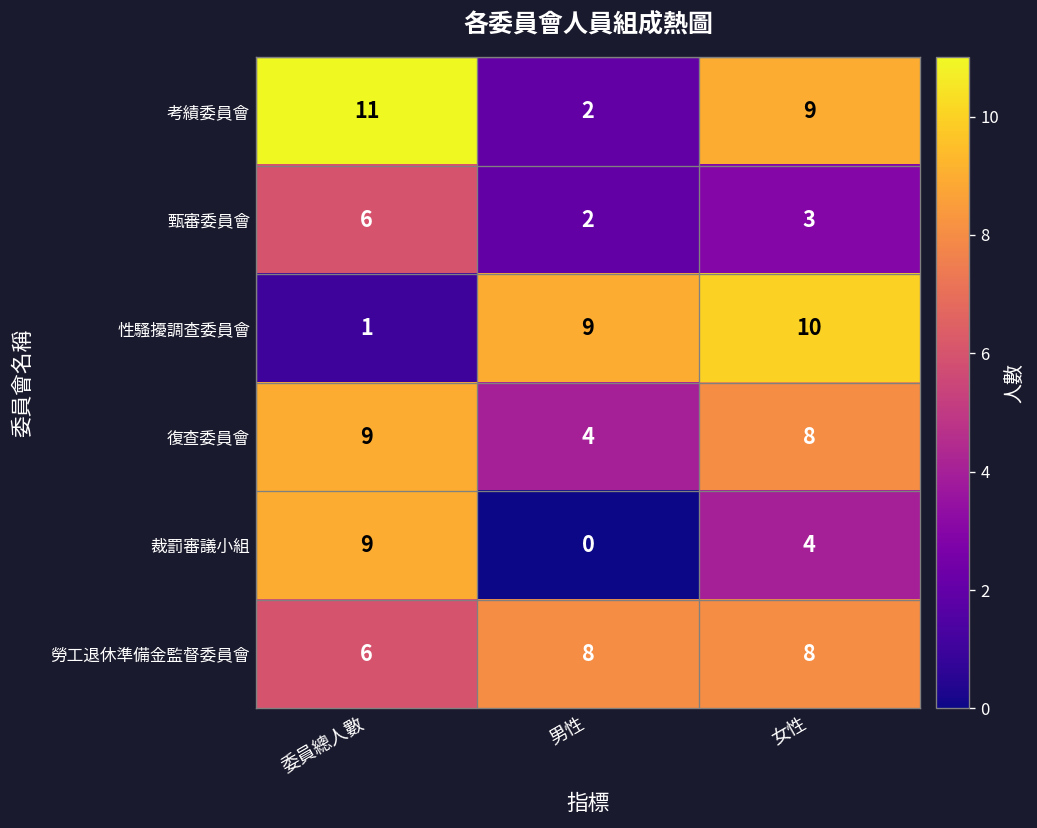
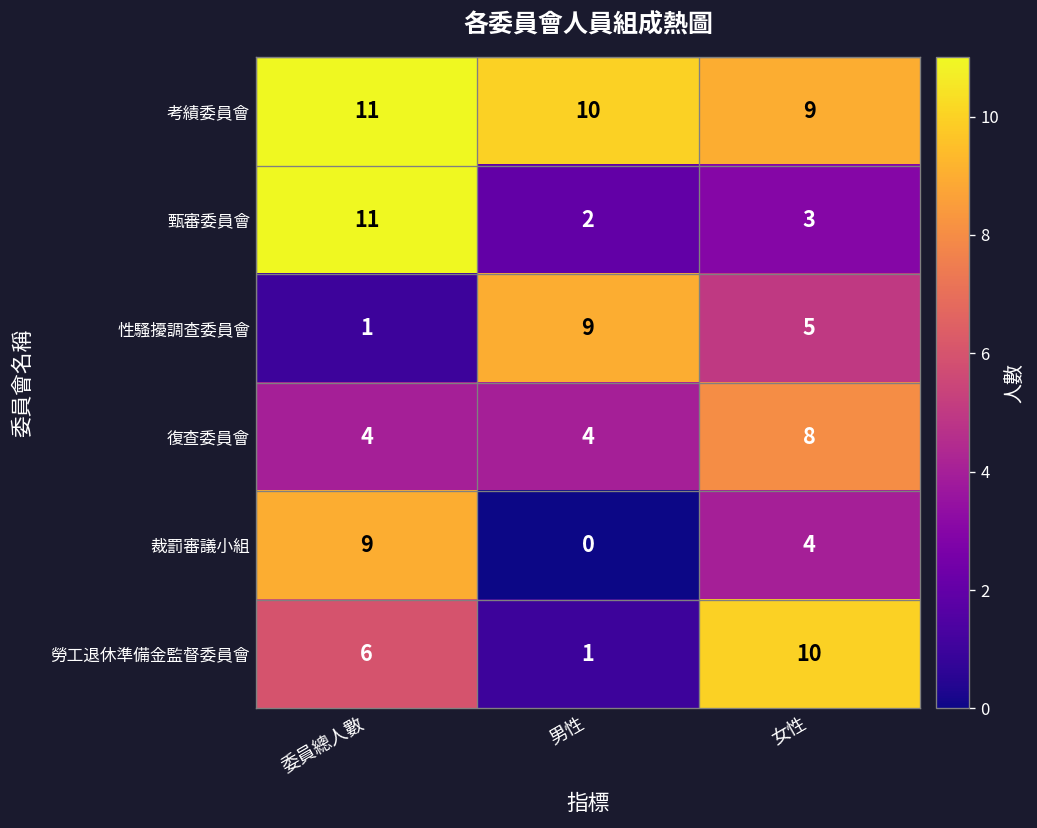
考績委員會, 男性: 2 -> 10
甄審委員會, 委員總人數: 6 -> 11
性騷擾調查委員會, 女性: 10 -> 5
復查委員會, 委員總人數: 9 -> 4
勞工退休準備金監督委員會, 男性: 8 -> 1
勞工退休準備金監督委員會, 女性: 8 -> 10
